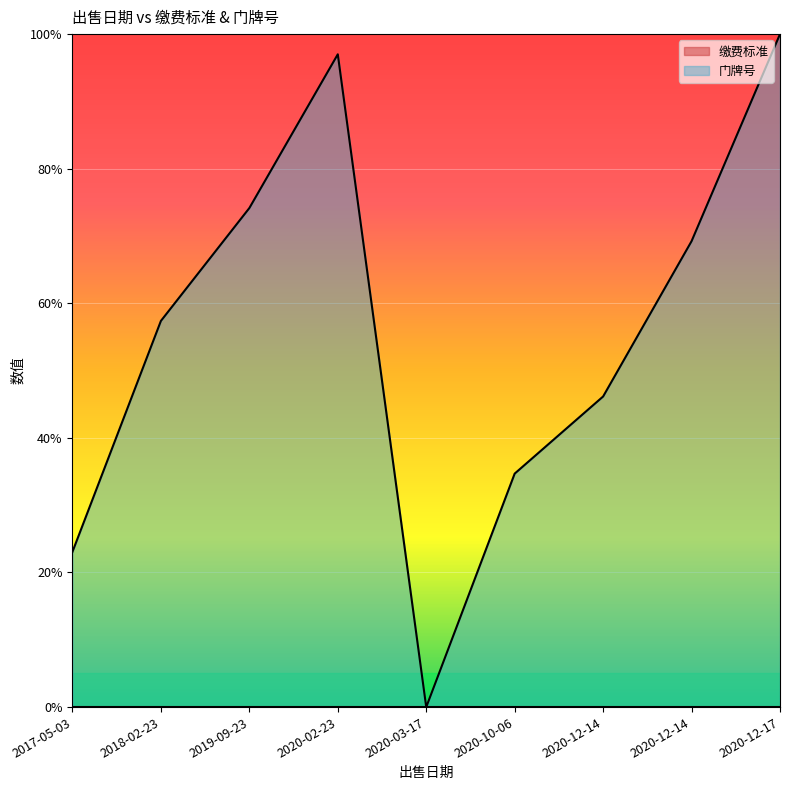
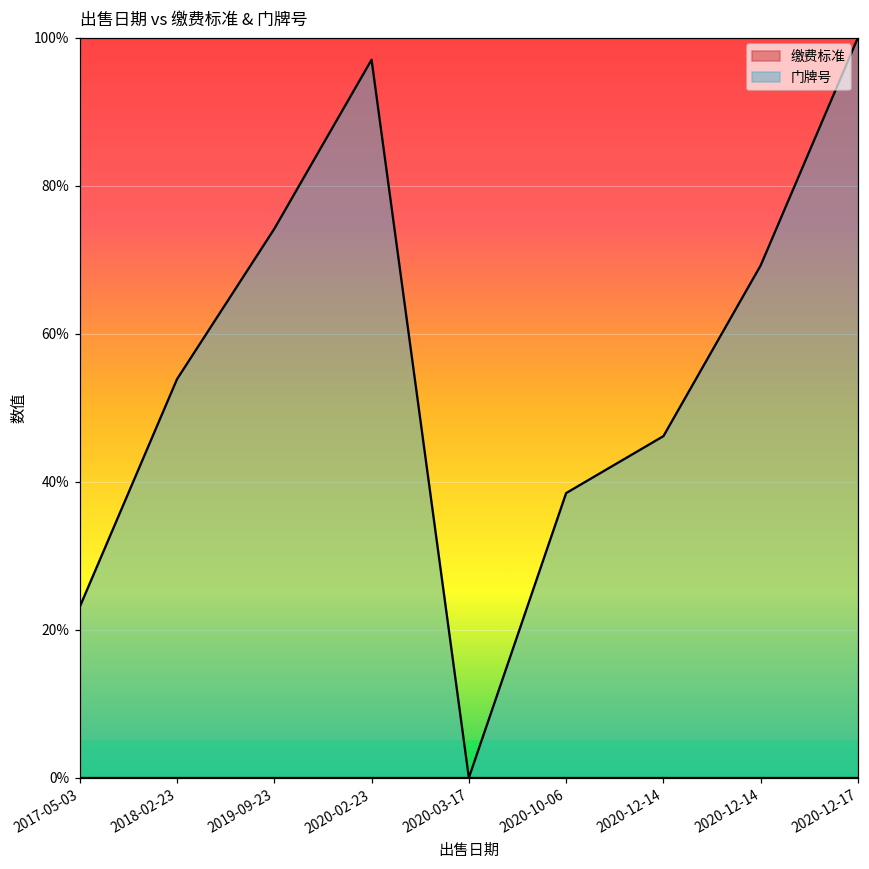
门牌号, 2018-02-23: 57% -> 54%
门牌号, 2020-10-06: 35% -> 38%
